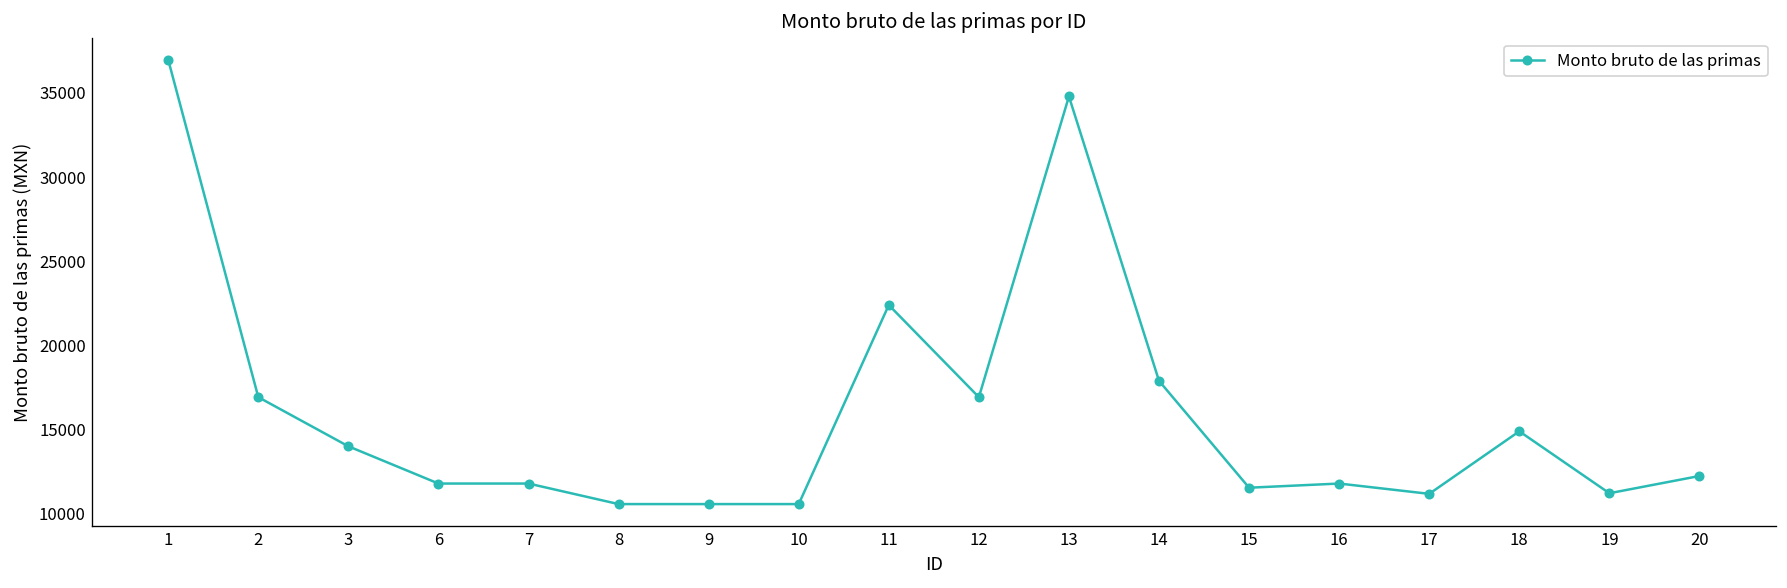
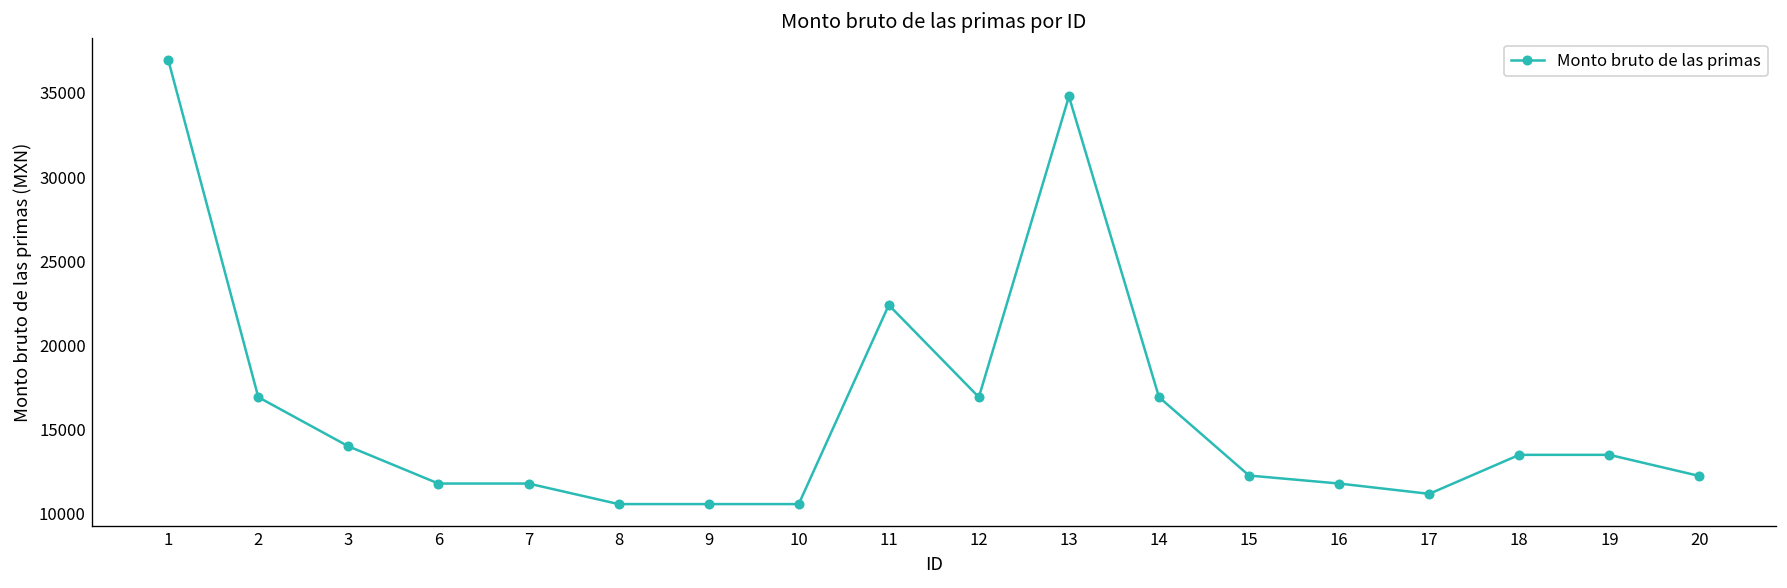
14: 17900 -> 16900
15: 11600 -> 12300
18: 14900 -> 13500
19: 11200 -> 13500
